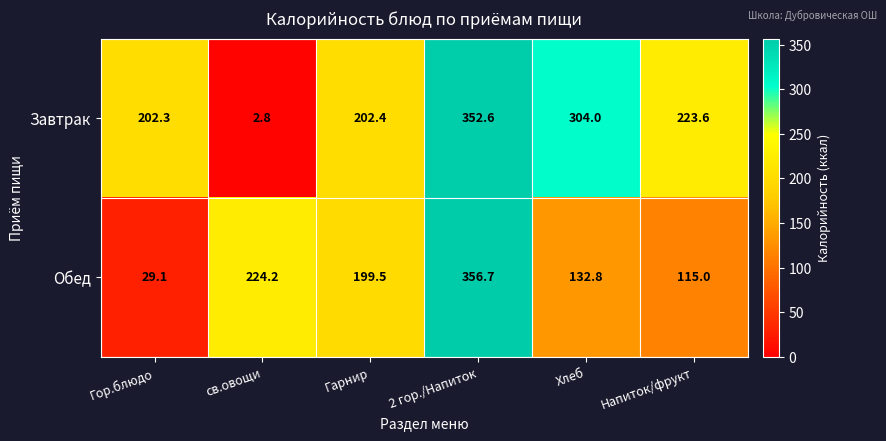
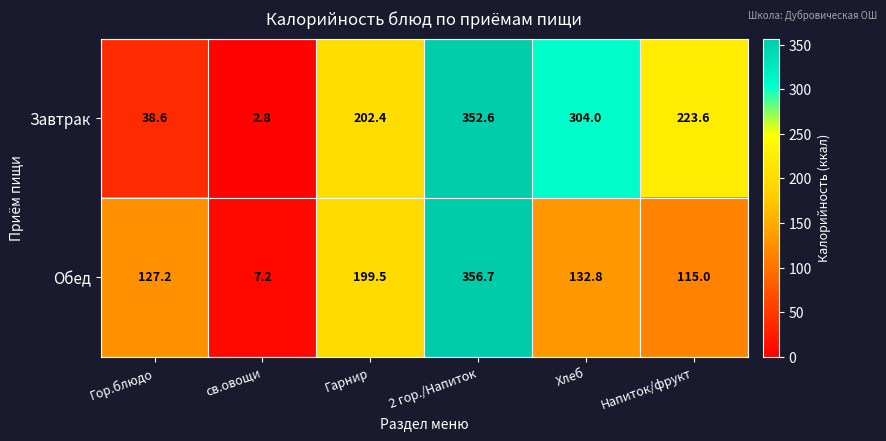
Завтрак, Гор.блюдо: 202.3 -> 38.6
Обед, Гор.блюдо: 29.1 -> 127.2
Обед, св.овощи: 224.2 -> 7.2
